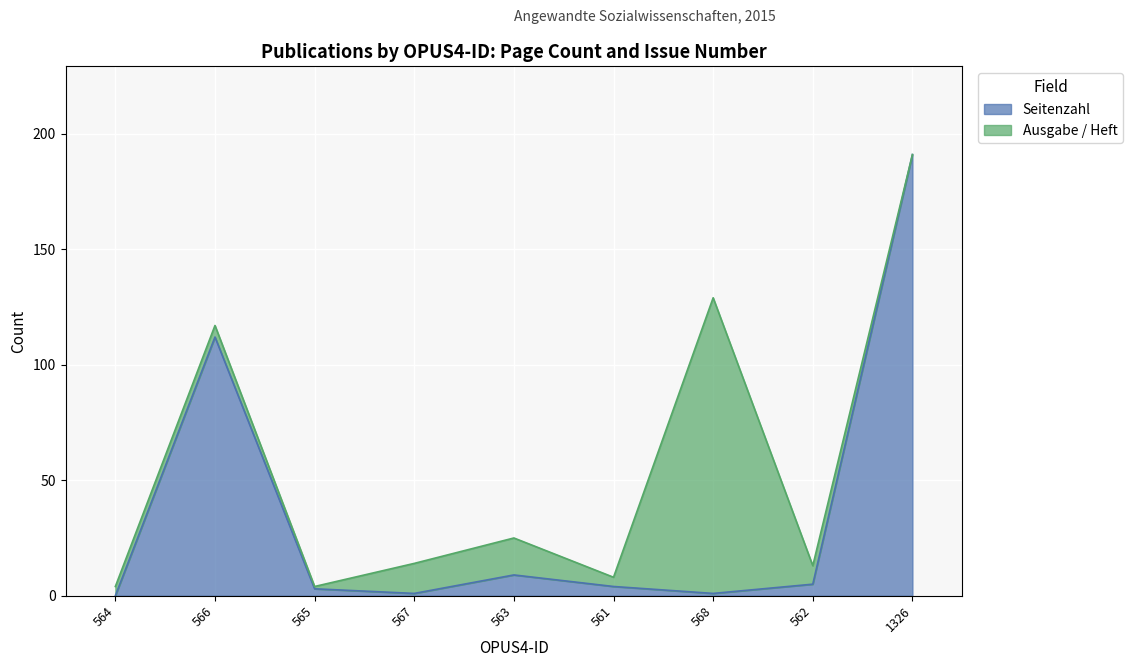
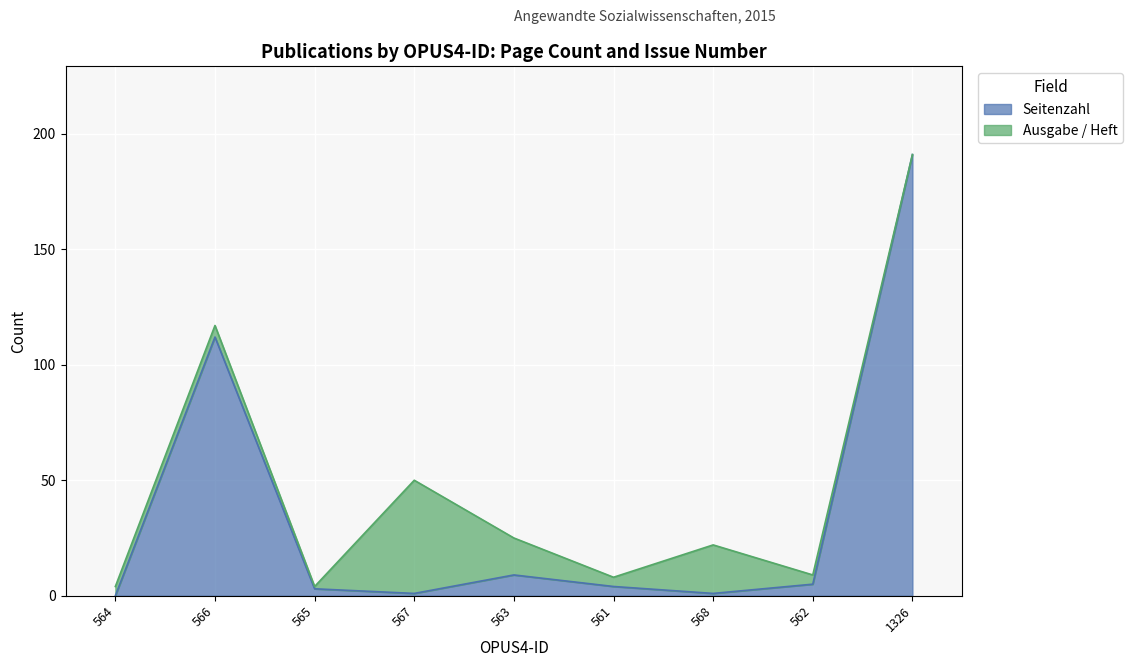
Ausgabe / Heft, 567: 13 -> 49
Ausgabe / Heft, 568: 128 -> 21
Ausgabe / Heft, 562: 8 -> 4
